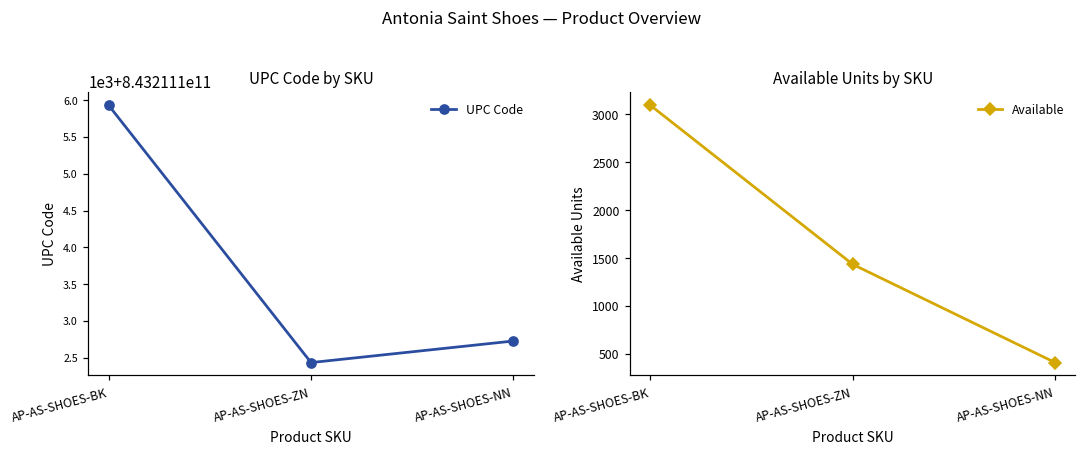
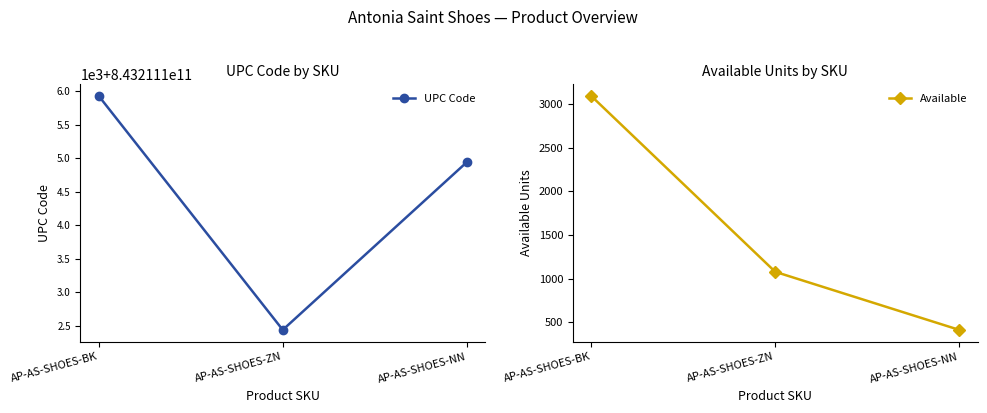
UPC Code by SKU, AP-AS-SHOES-NN: 843211102700 -> 843211104900
Available Units by SKU, AP-AS-SHOES-ZN: 1400 -> 1100
